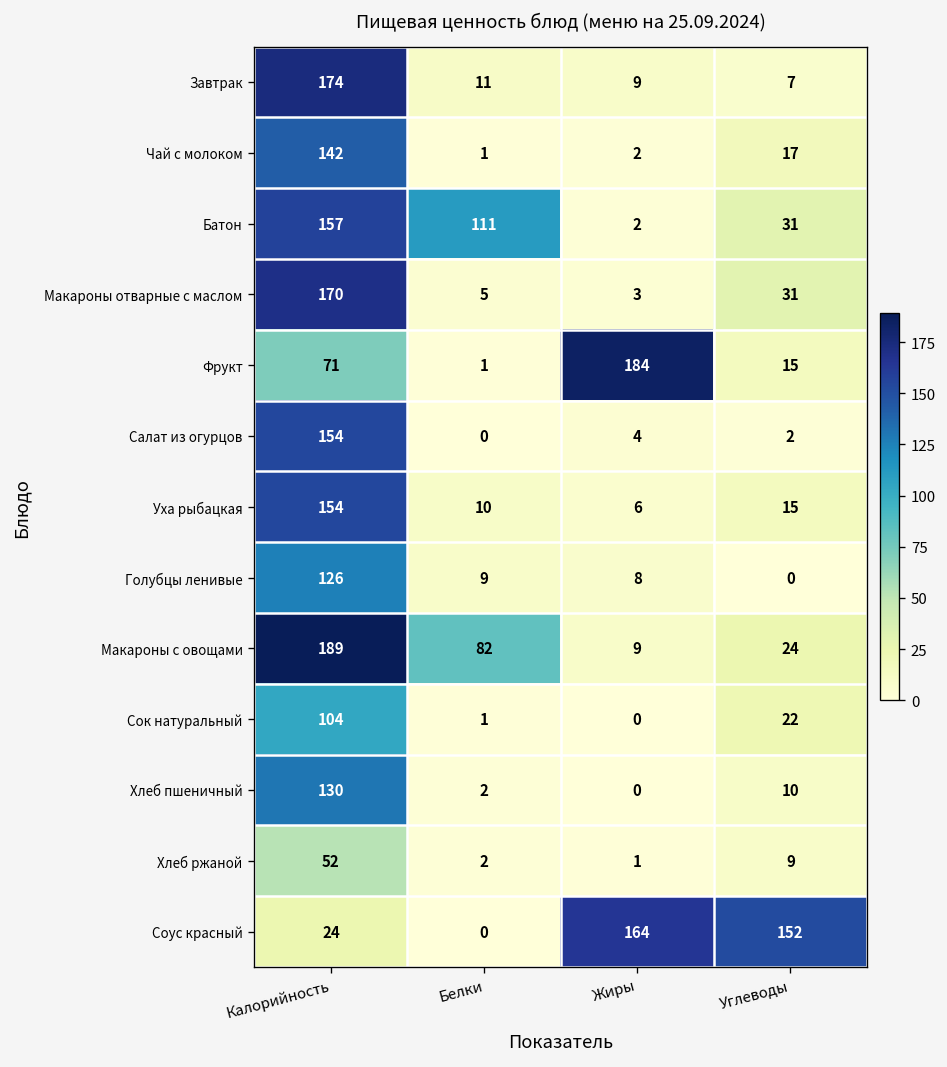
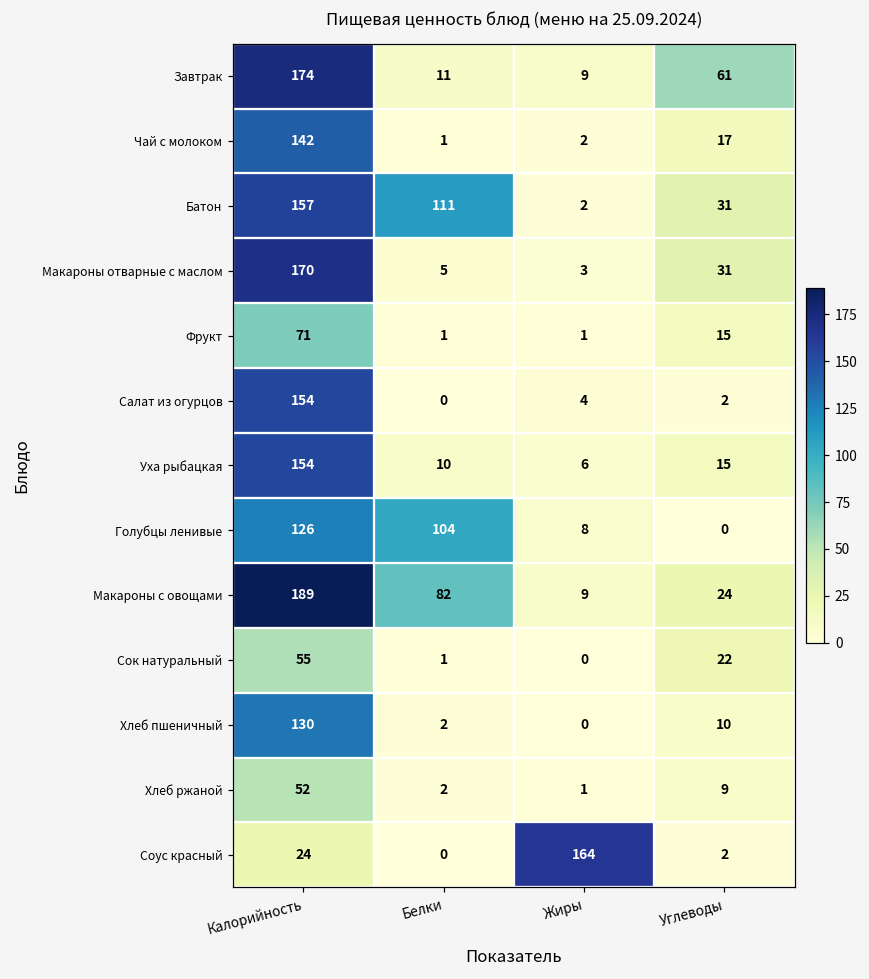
Завтрак, Углеводы: 7 -> 61
Фрукт, Жиры: 184 -> 1
Голубцы ленивые, Белки: 9 -> 104
Сок натуральный, Калорийность: 104 -> 55
Соус красный, Углеводы: 152 -> 2
